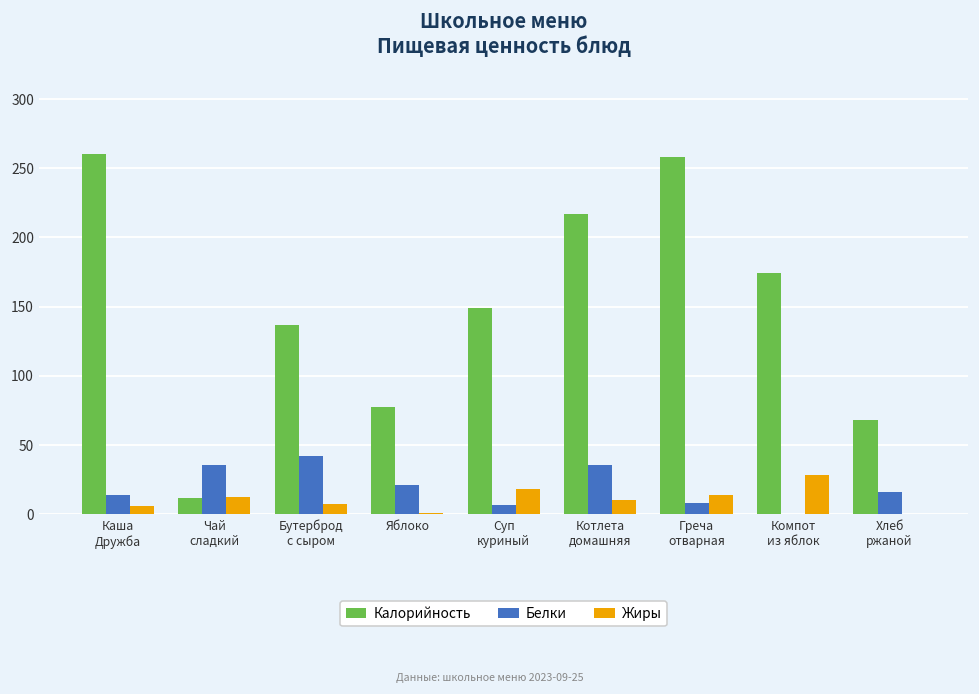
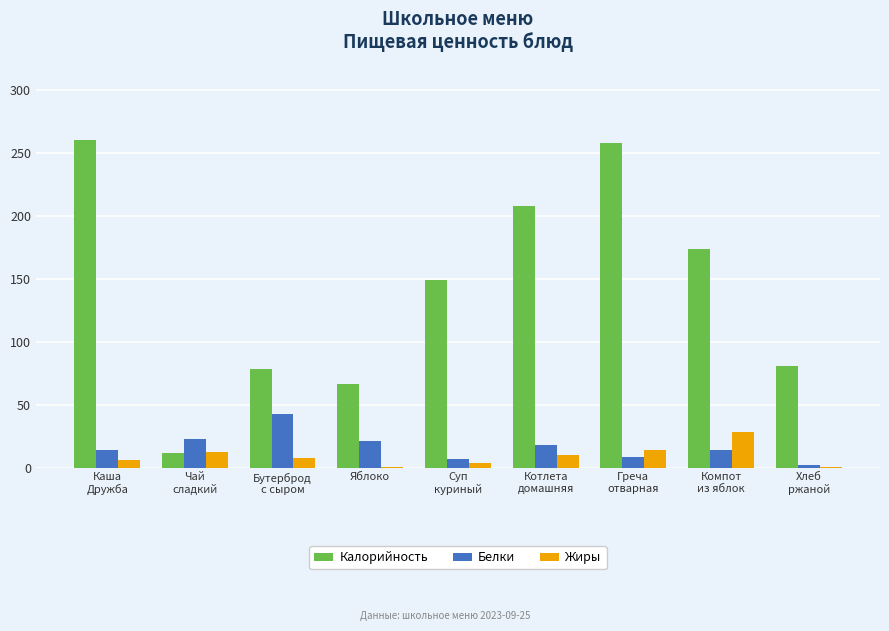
Белки, Чай сладкий: 35 -> 23
Калорийность, Бутерброд с сыром: 136 -> 78
Калорийность, Яблоко: 78 -> 67
Жиры, Суп куриный: 18 -> 4
Калорийность, Котлета домашняя: 217 -> 208
Белки, Котлета домашняя: 36 -> 18
Белки, Компот из яблок: 0 -> 14
Калорийность, Хлеб ржаной: 68 -> 81
Белки, Хлеб ржаной: 16 -> 2
